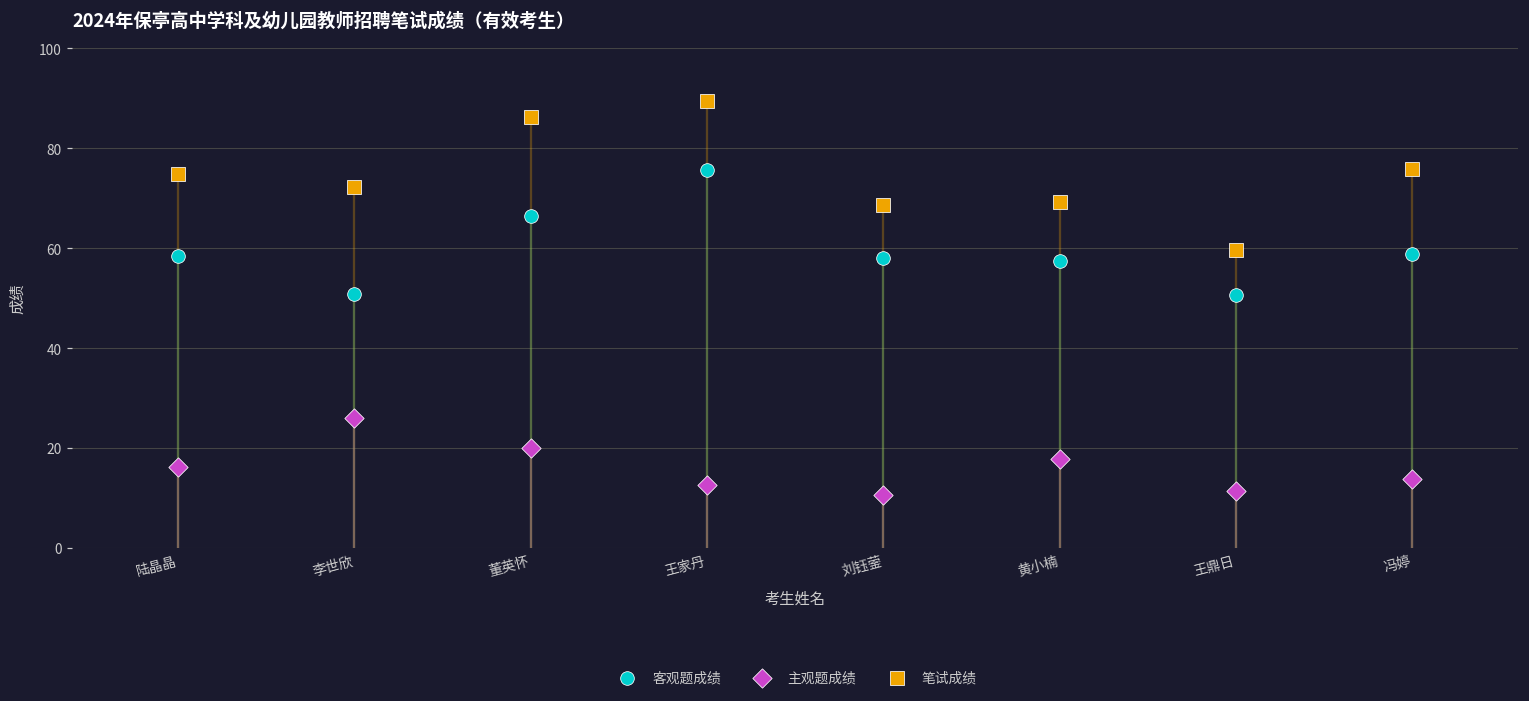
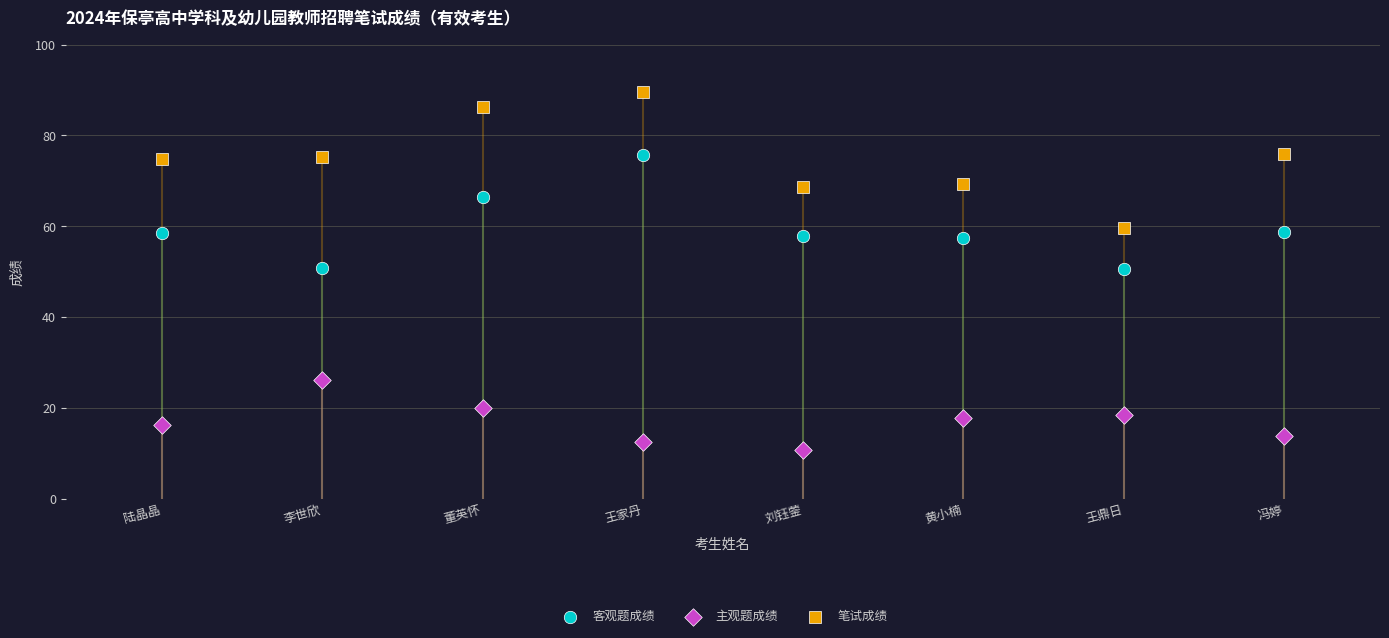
笔试成绩, 李世欣: 72 -> 75
主观题成绩, 王鼎日: 11 -> 18
